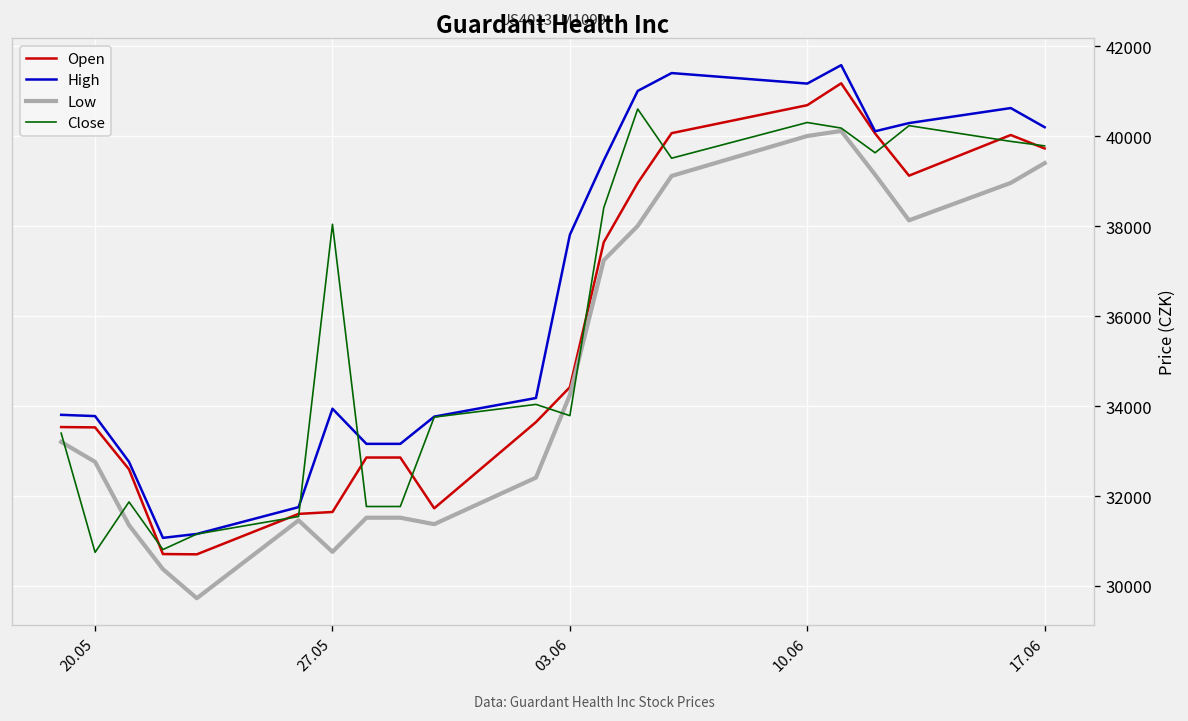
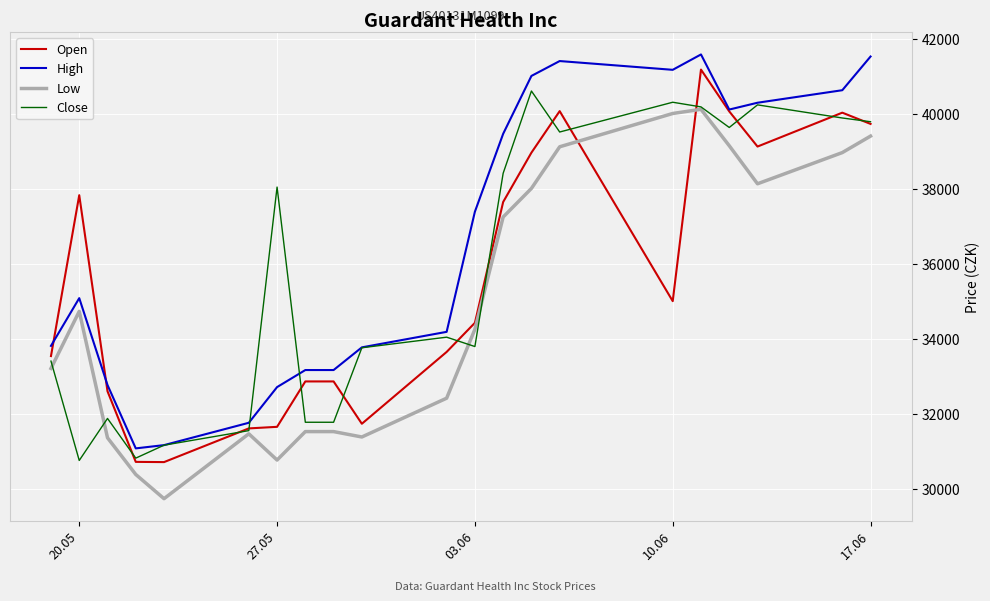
Open, 20.05: 33500 -> 37800
High, 20.05: 33800 -> 35100
Low, 20.05: 32800 -> 34700
High, 27.05: 33900 -> 32700
High, 03.06: 37800 -> 37400
Open, 10.06: 40700 -> 35000
High, 17.06: 40200 -> 41500
